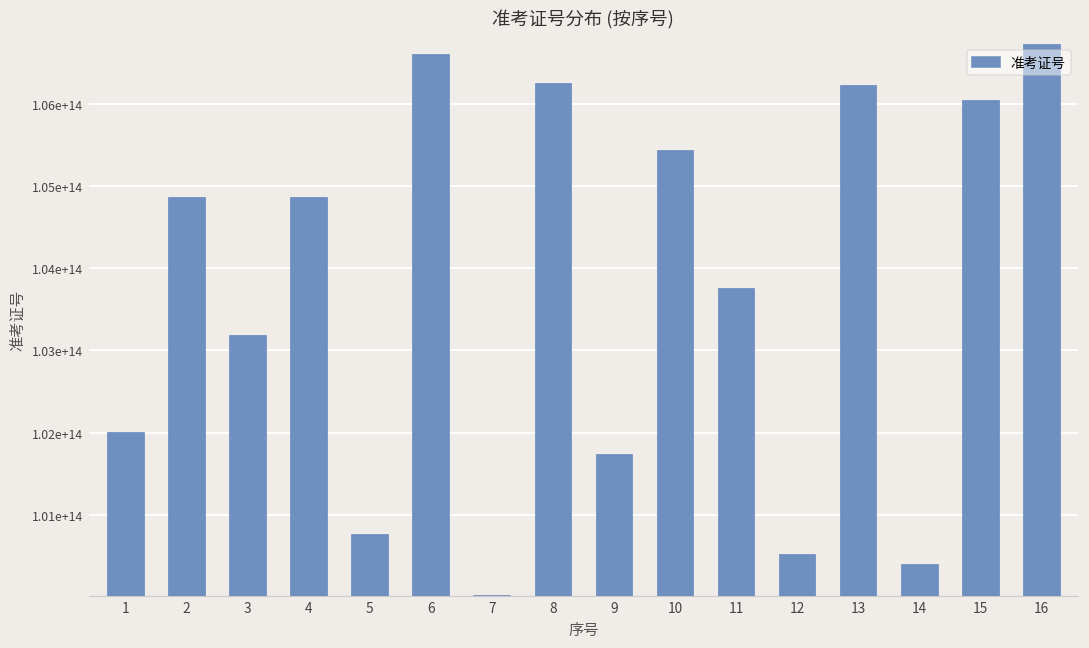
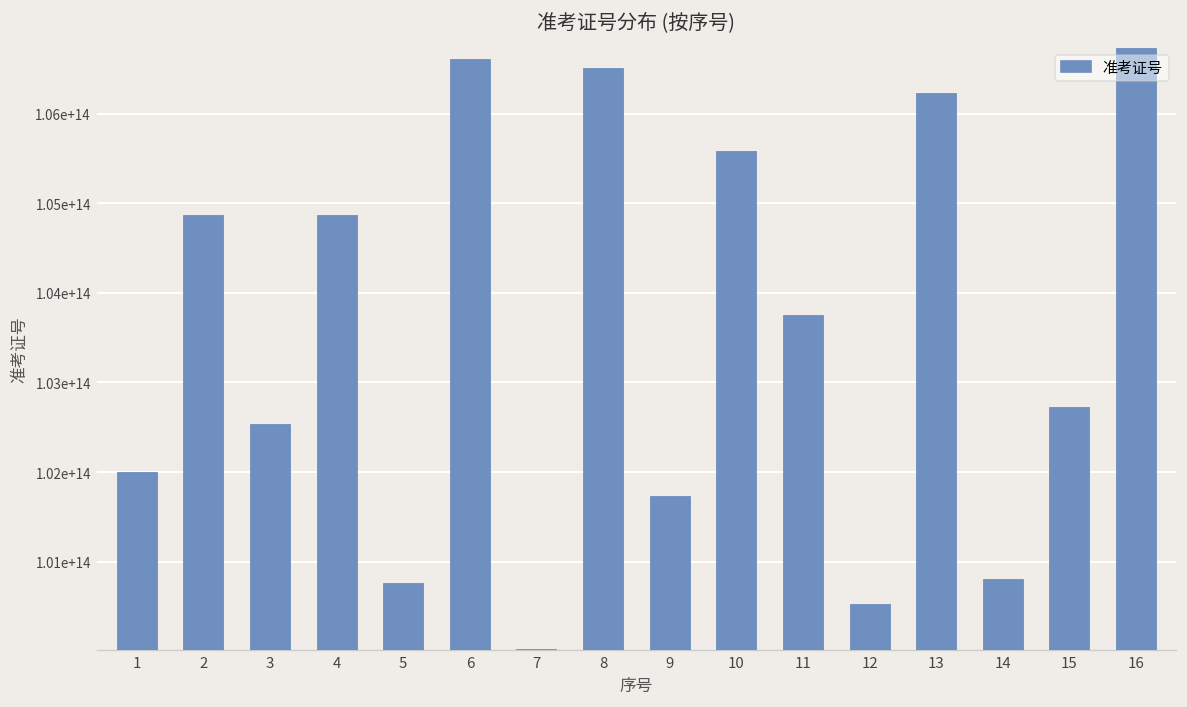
3: 103200000000000 -> 102500000000000
8: 106300000000000 -> 106500000000000
10: 105400000000000 -> 105600000000000
14: 100400000000000 -> 100800000000000
15: 106000000000000 -> 102700000000000
